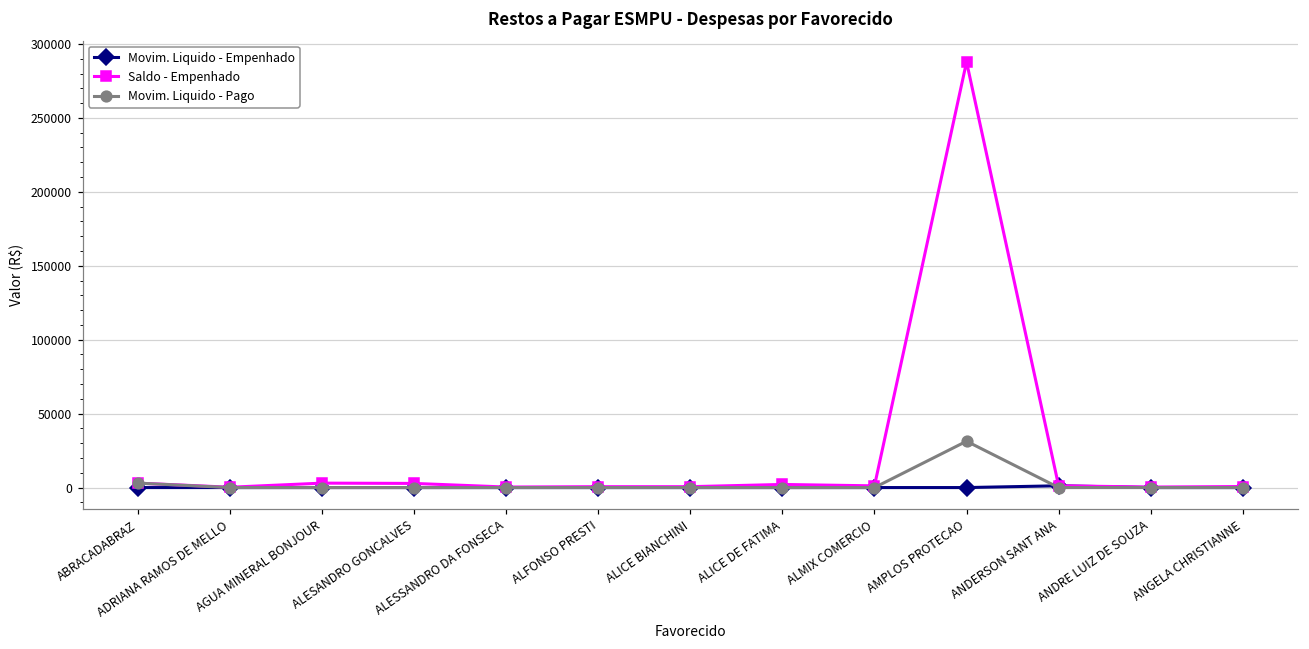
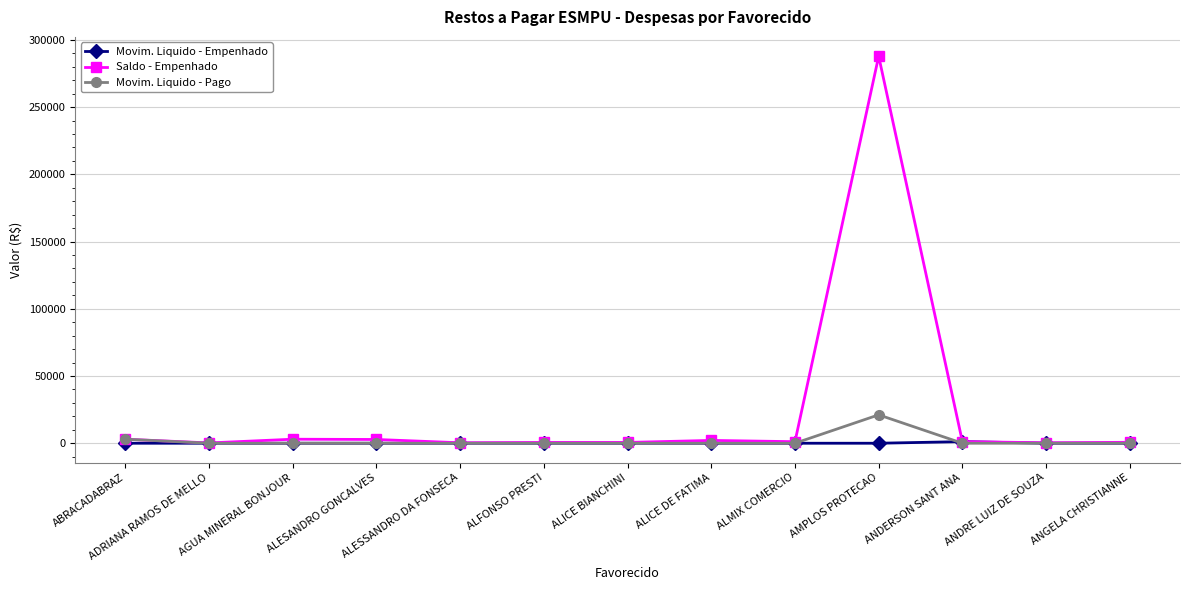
Movim. Liquido - Pago, AMPLOS PROTECAO: 31000 -> 21000
